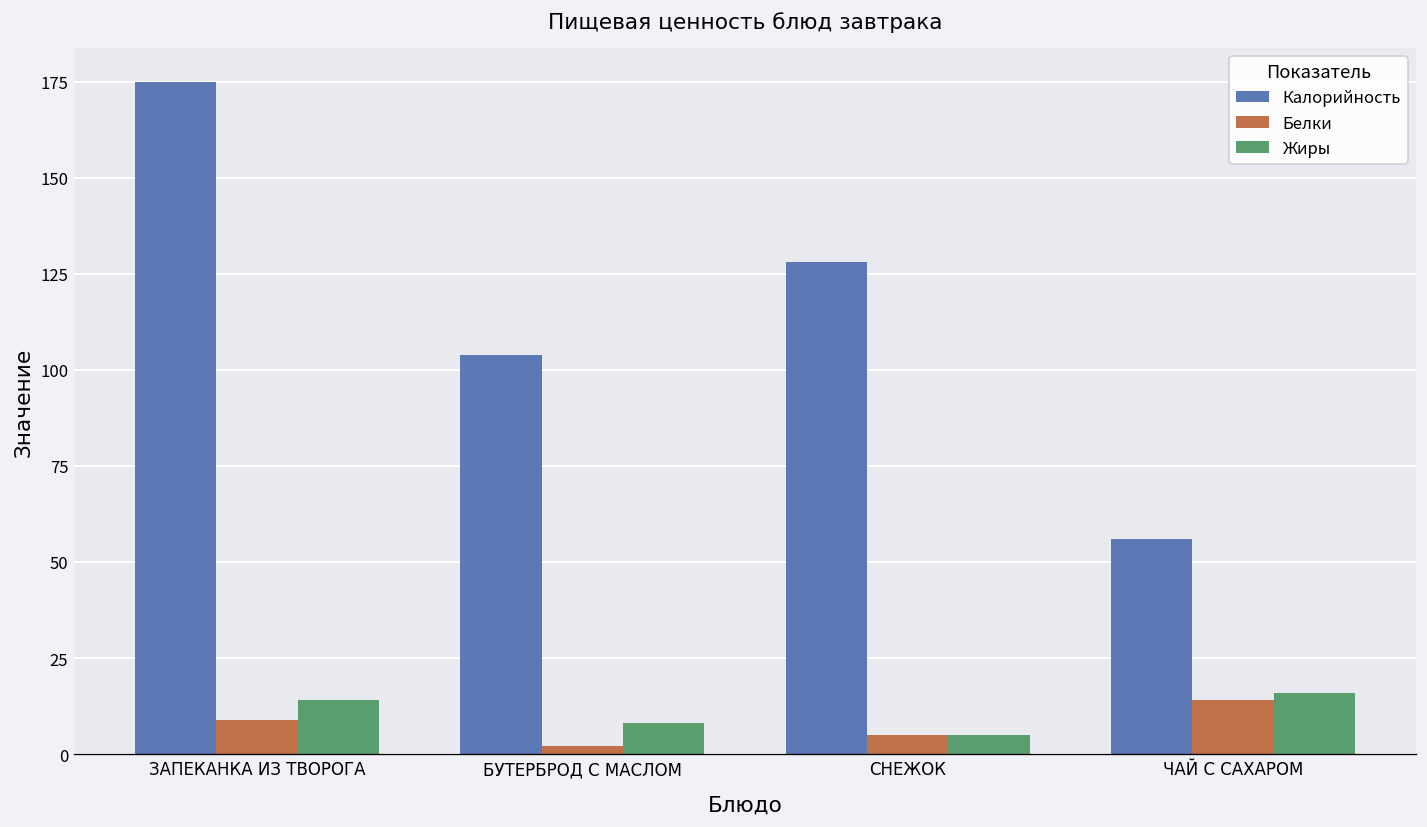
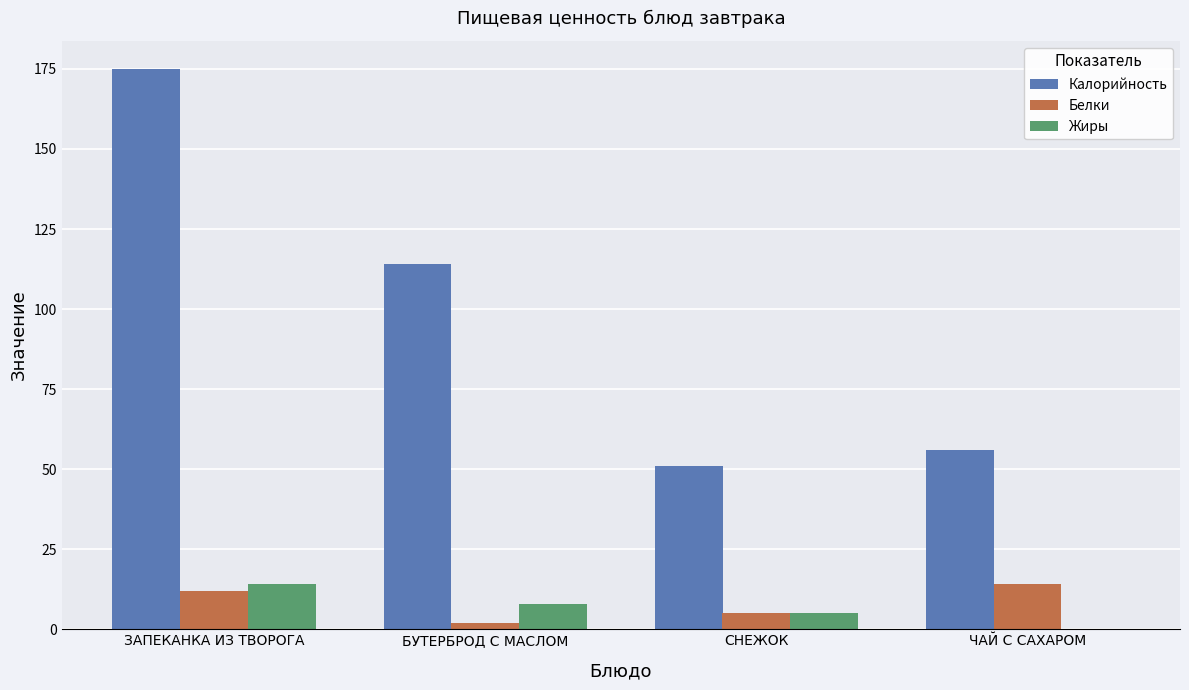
Белки, ЗАПЕКАНКА ИЗ ТВОРОГА: 9 -> 12
Калорийность, БУТЕРБРОД С МАСЛОМ: 104 -> 114
Калорийность, СНЕЖОК: 128 -> 51
Жиры, ЧАЙ С САХАРОМ: 16 -> 0
